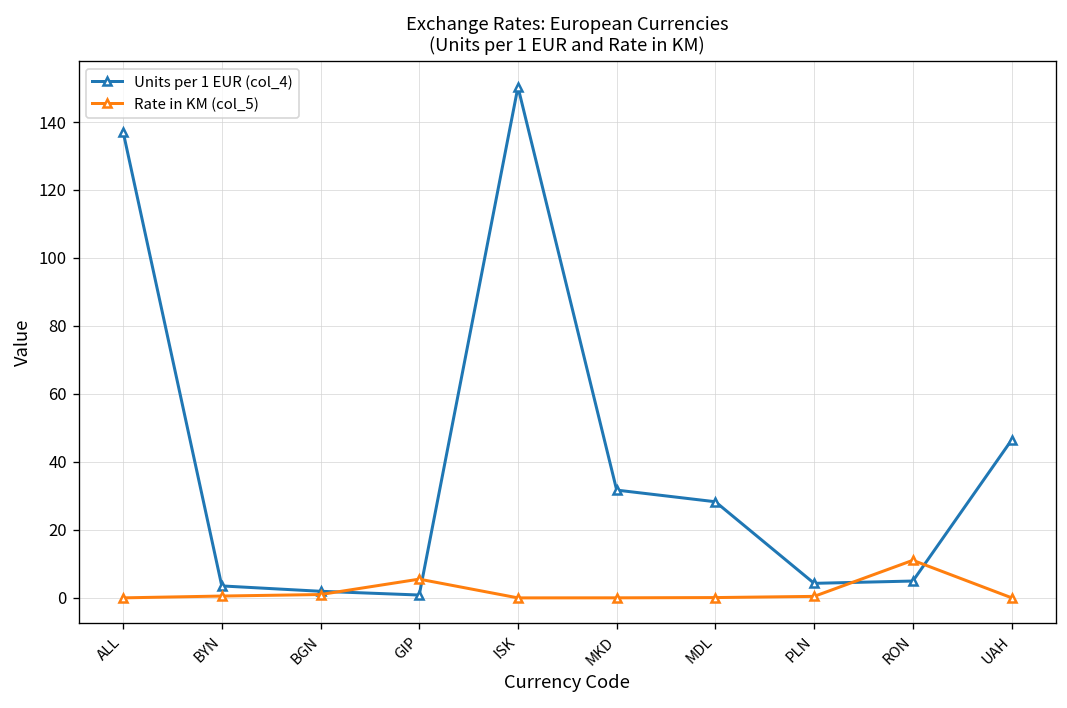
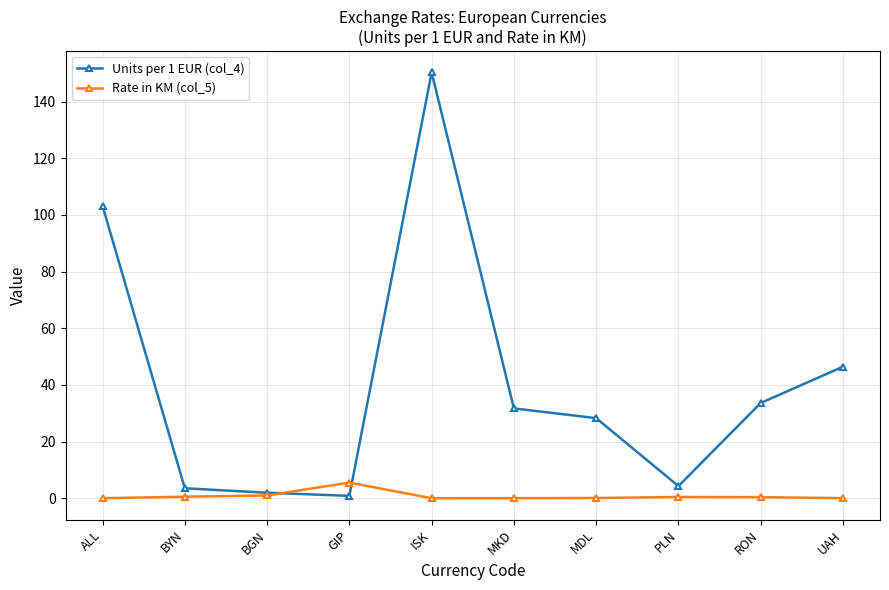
Units per 1 EUR (col_4), ALL: 137 -> 103
Units per 1 EUR (col_4), RON: 5 -> 34
Rate in KM (col_5), RON: 11 -> 0
